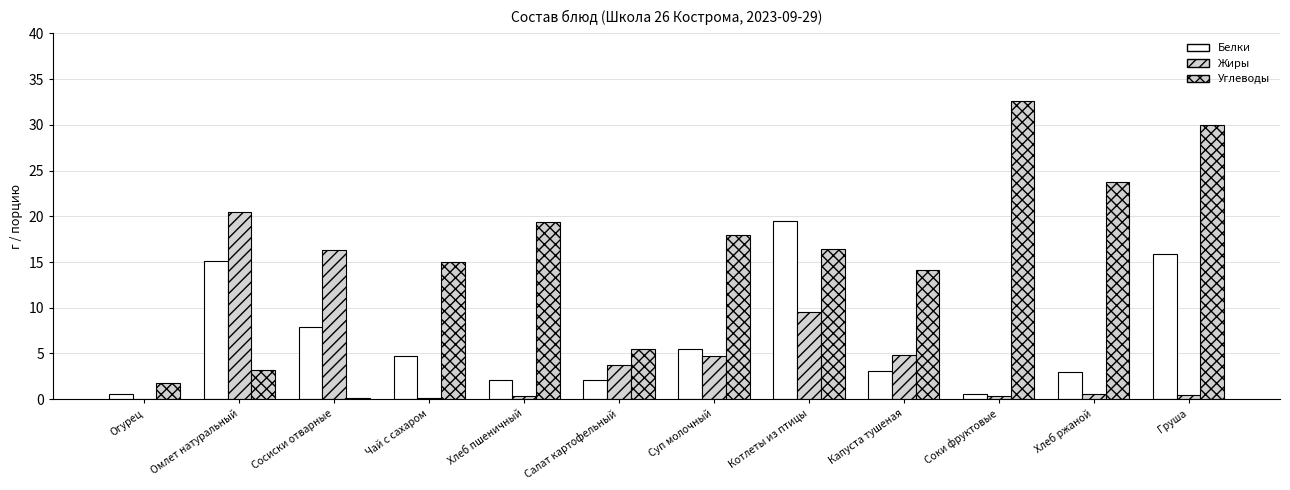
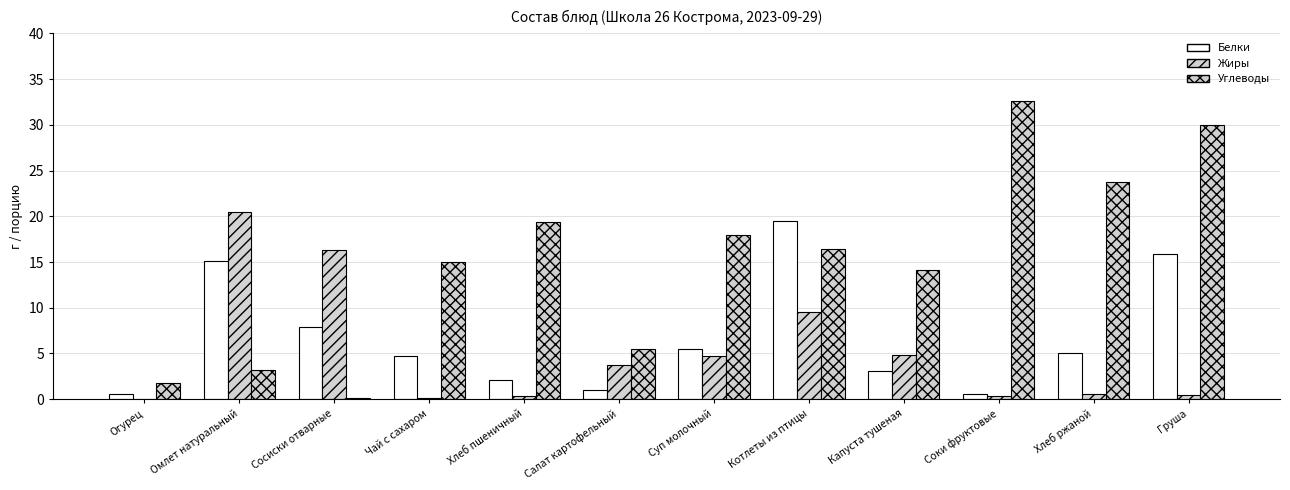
Белки, Салат картофельный: 2 -> 1
Белки, Хлеб ржаной: 3 -> 5
